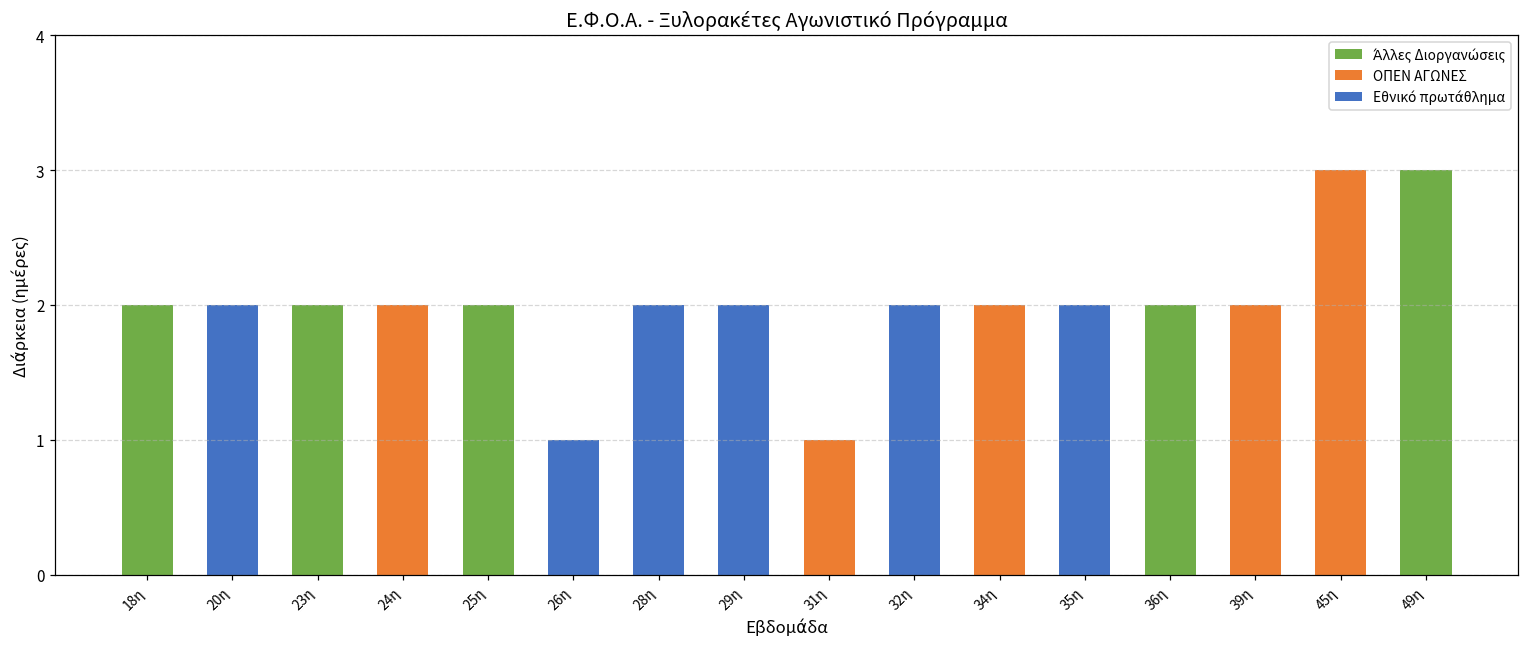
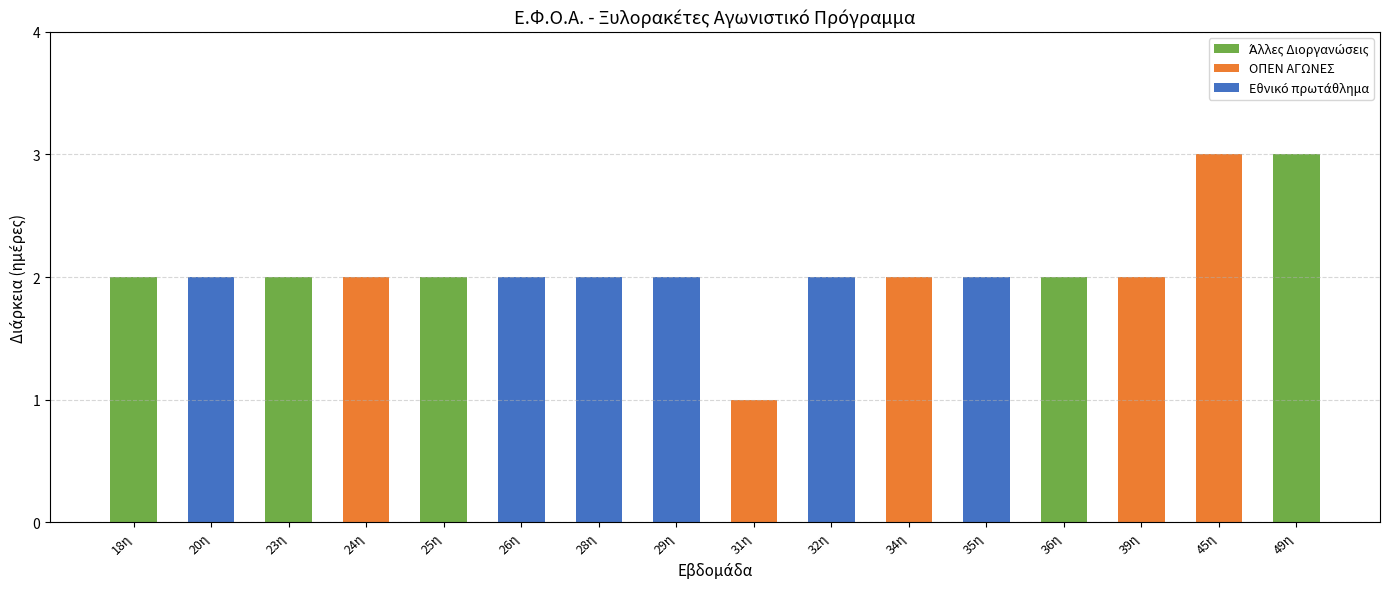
Εθνικό πρωτάθλημα, 26η: 1 -> 2
